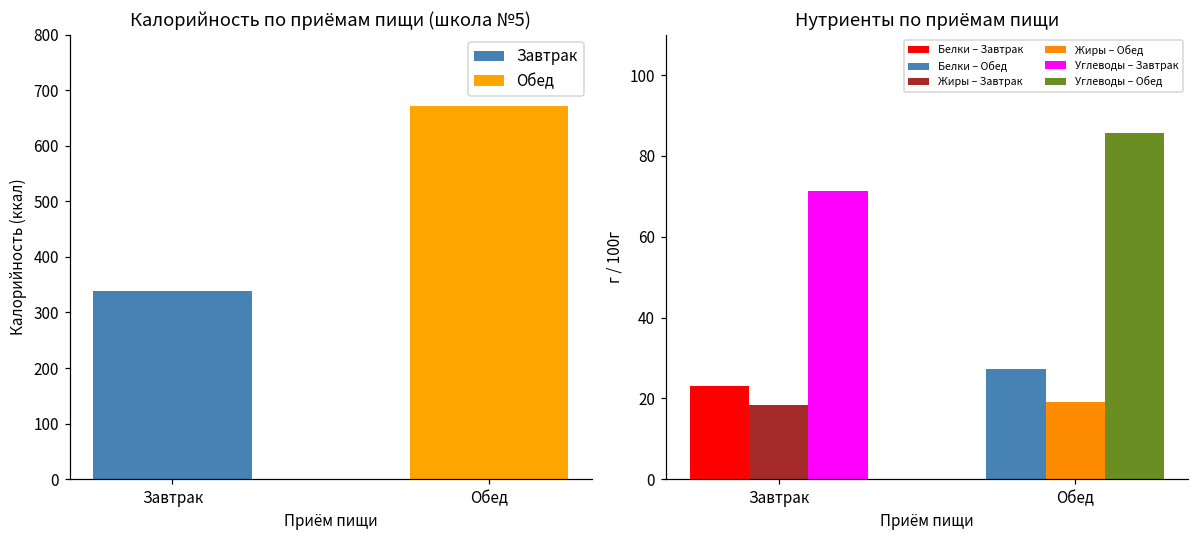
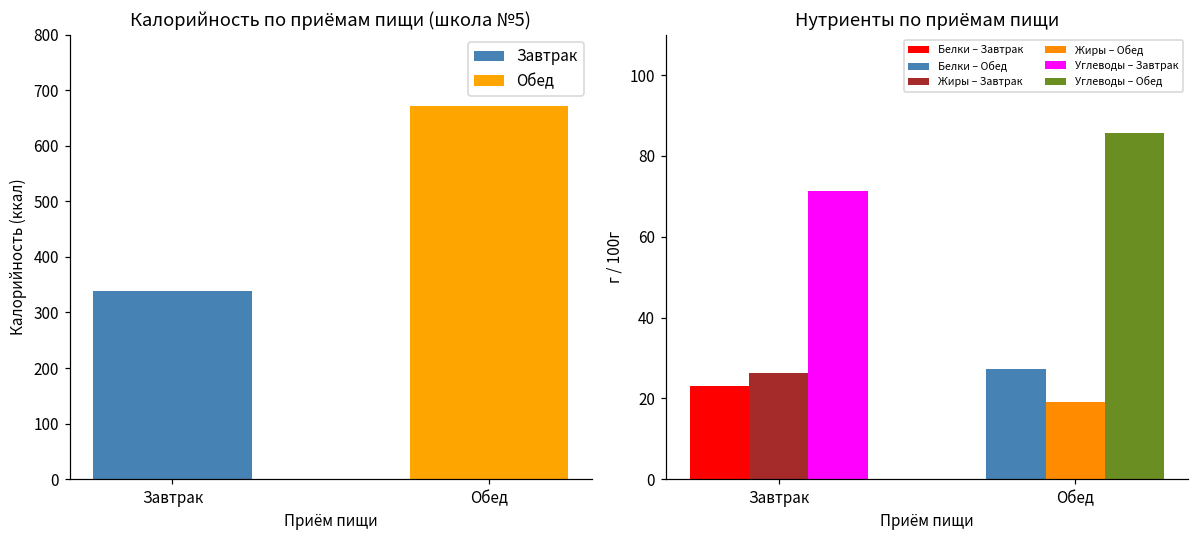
Нутриенты по приёмам пищи, Завтрак: 18 -> 26
